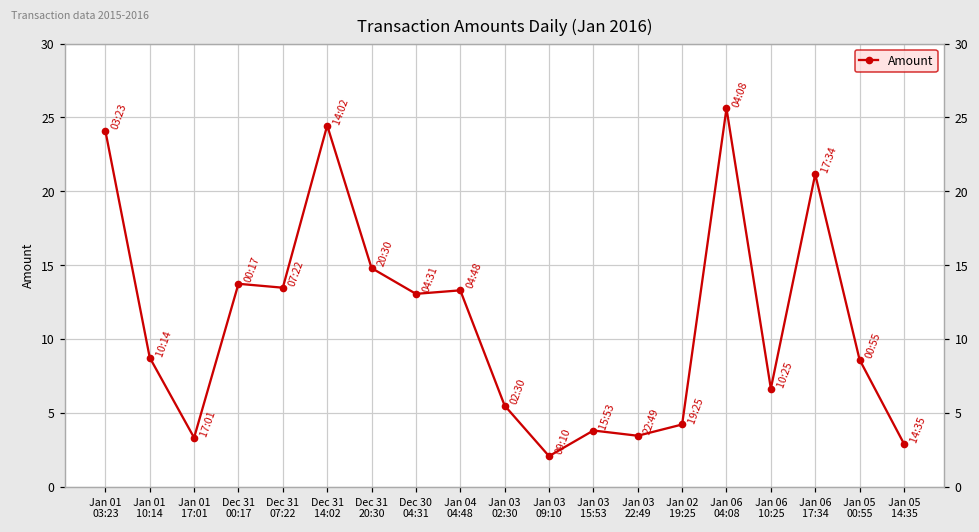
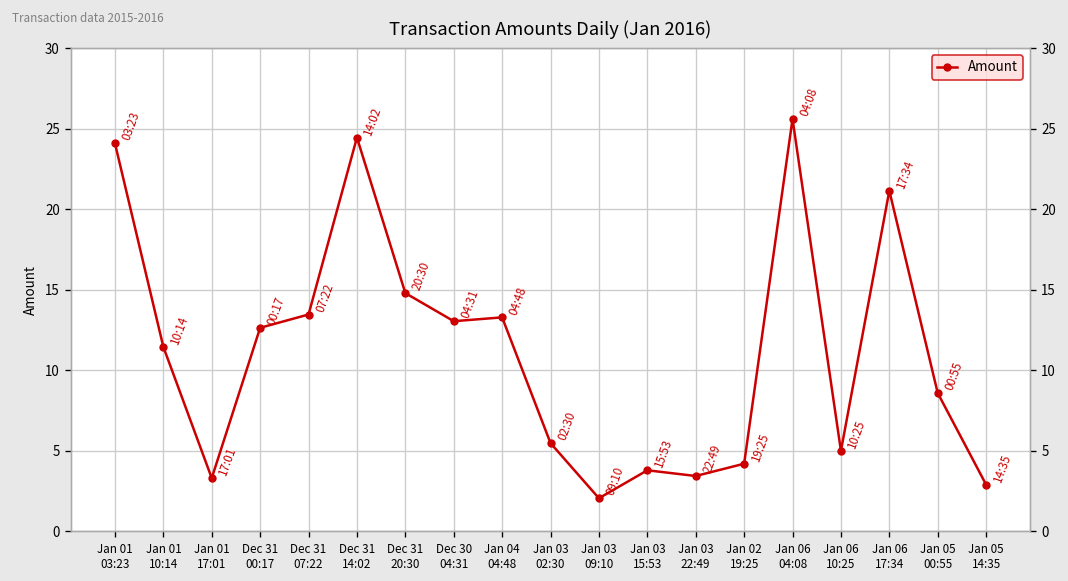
Jan 01 10:14: 8.7 -> 11.5
Dec 31 00:17: 13.7 -> 12.6
Jan 06 10:25: 6.6 -> 5.0
